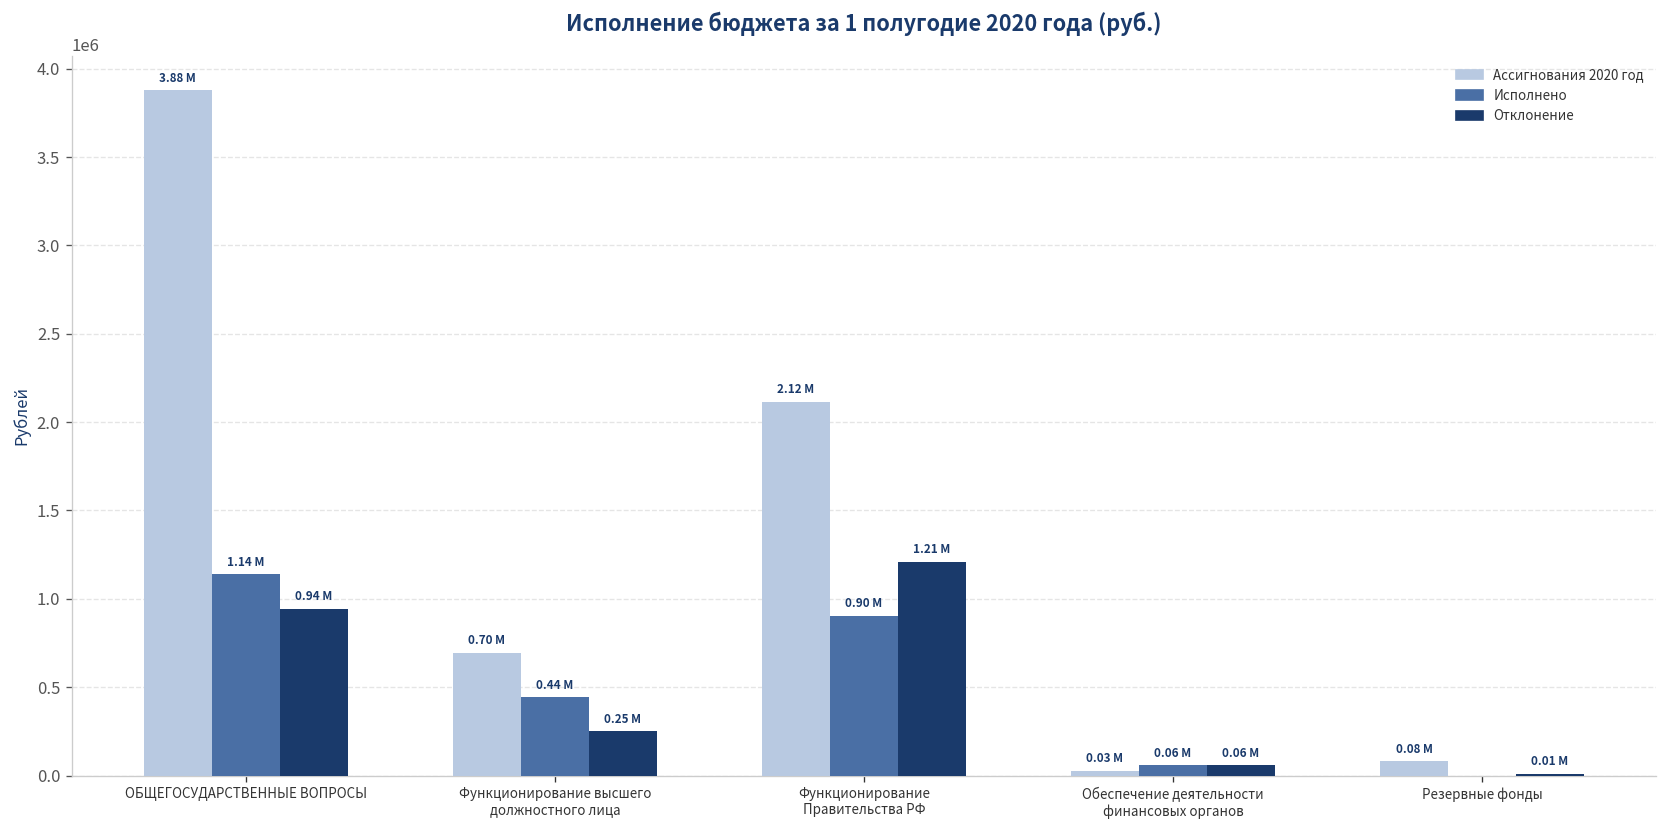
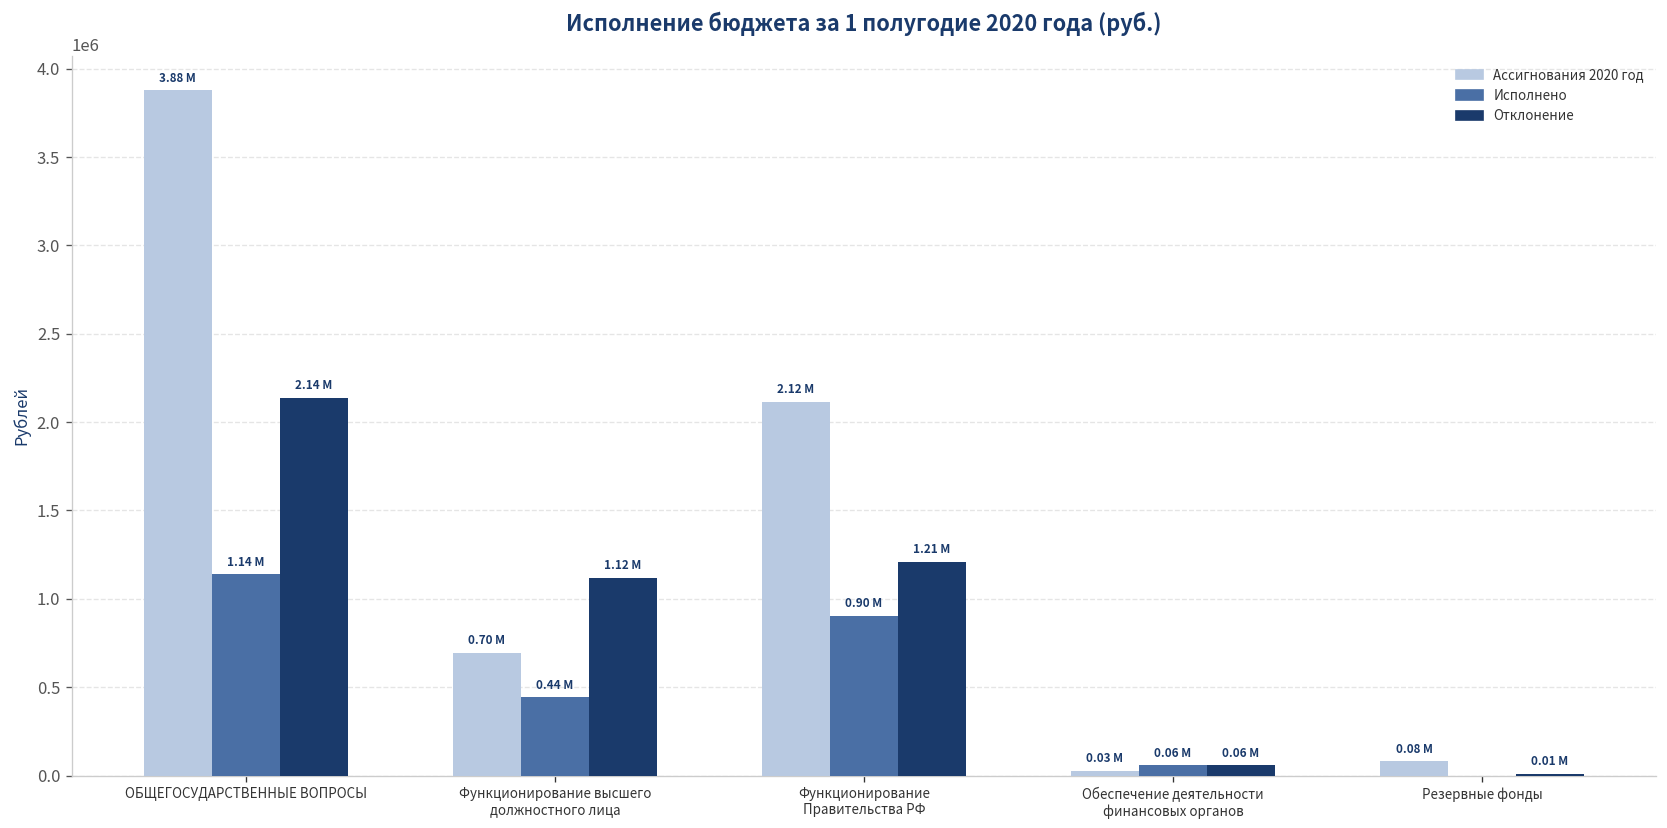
Отклонение, ОБЩЕГОСУДАРСТВЕННЫЕ ВОПРОСЫ: 0.94 -> 2.14
Отклонение, Функционирование высшего должностного лица: 0.25 -> 1.12
